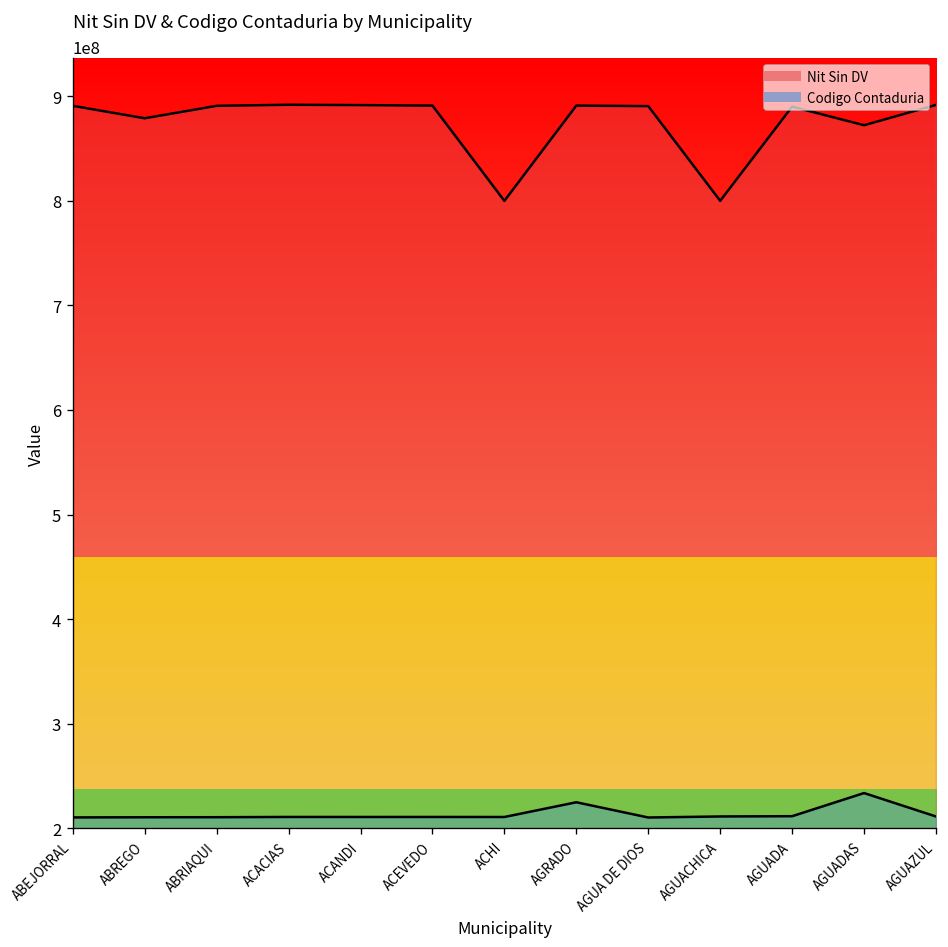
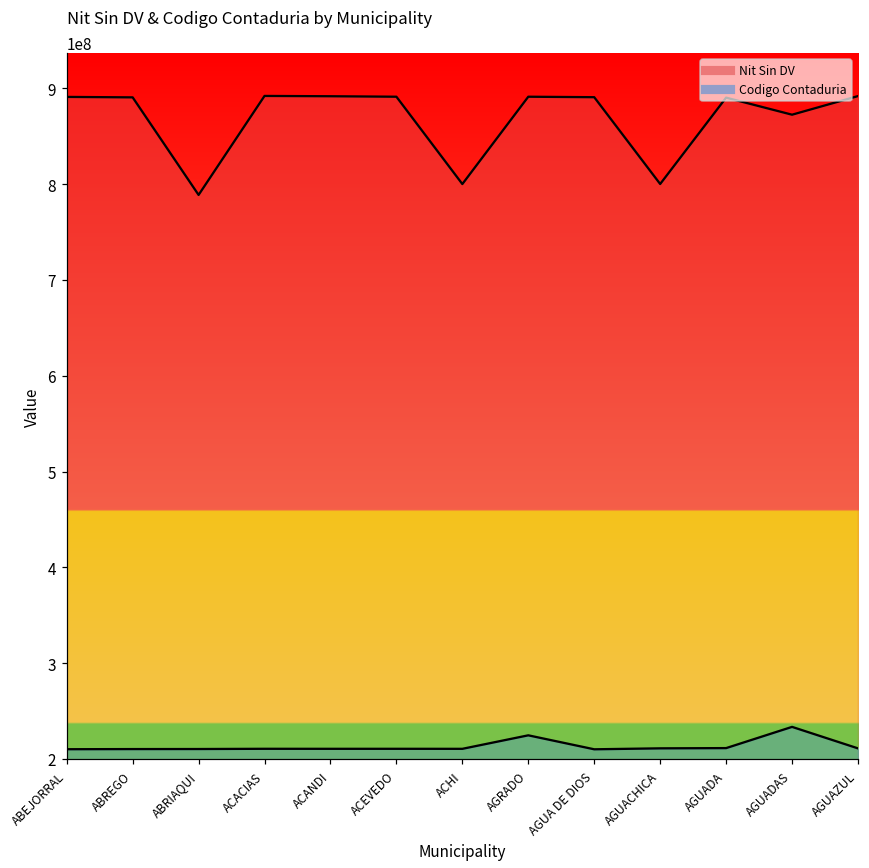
Nit Sin DV, ABREGO: 880000000 -> 890000000
Nit Sin DV, ABRIAQUI: 890000000 -> 790000000
